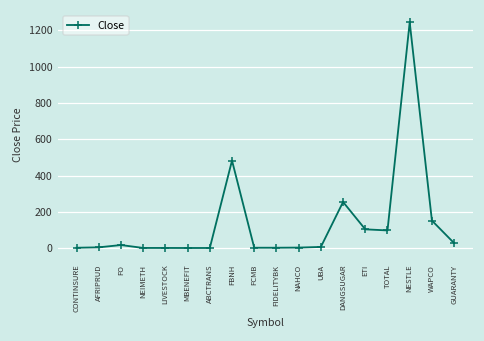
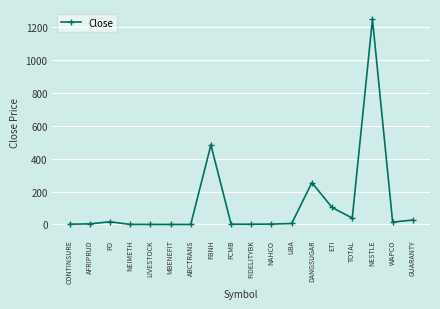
TOTAL: 100 -> 40
WAPCO: 150 -> 10
